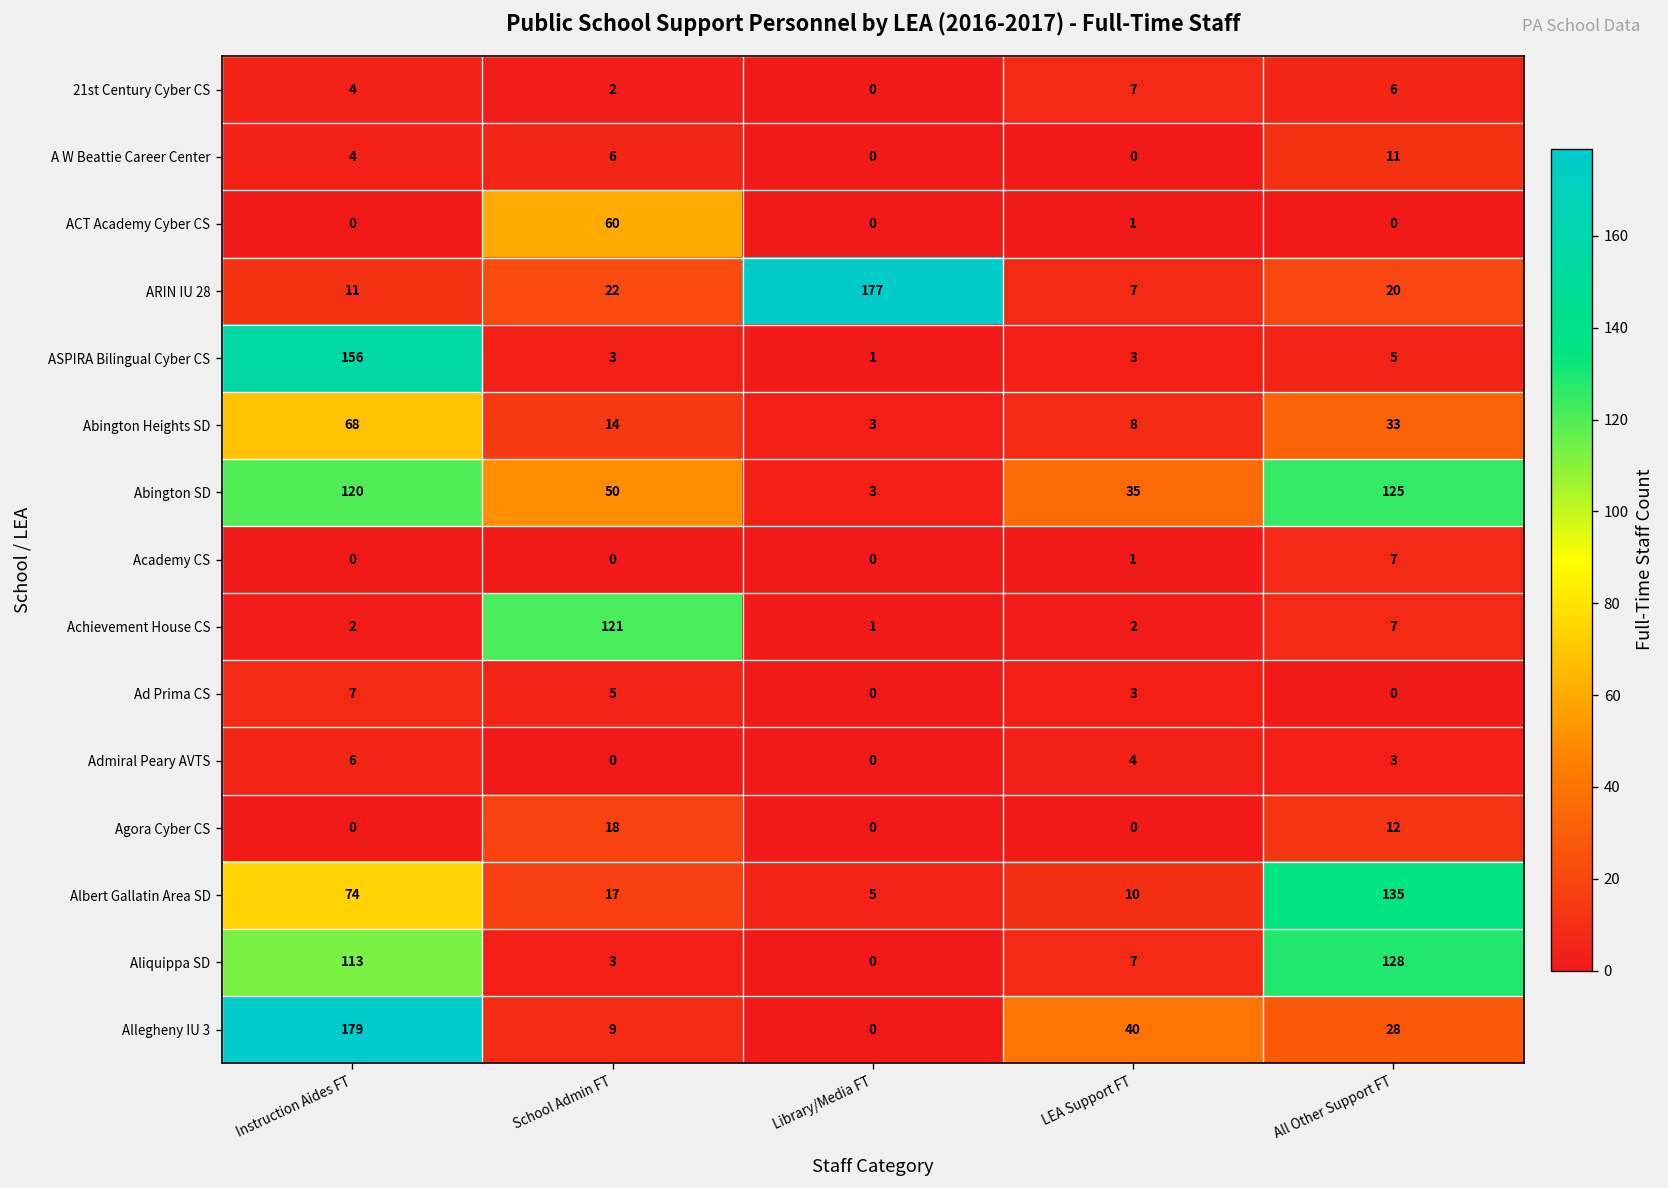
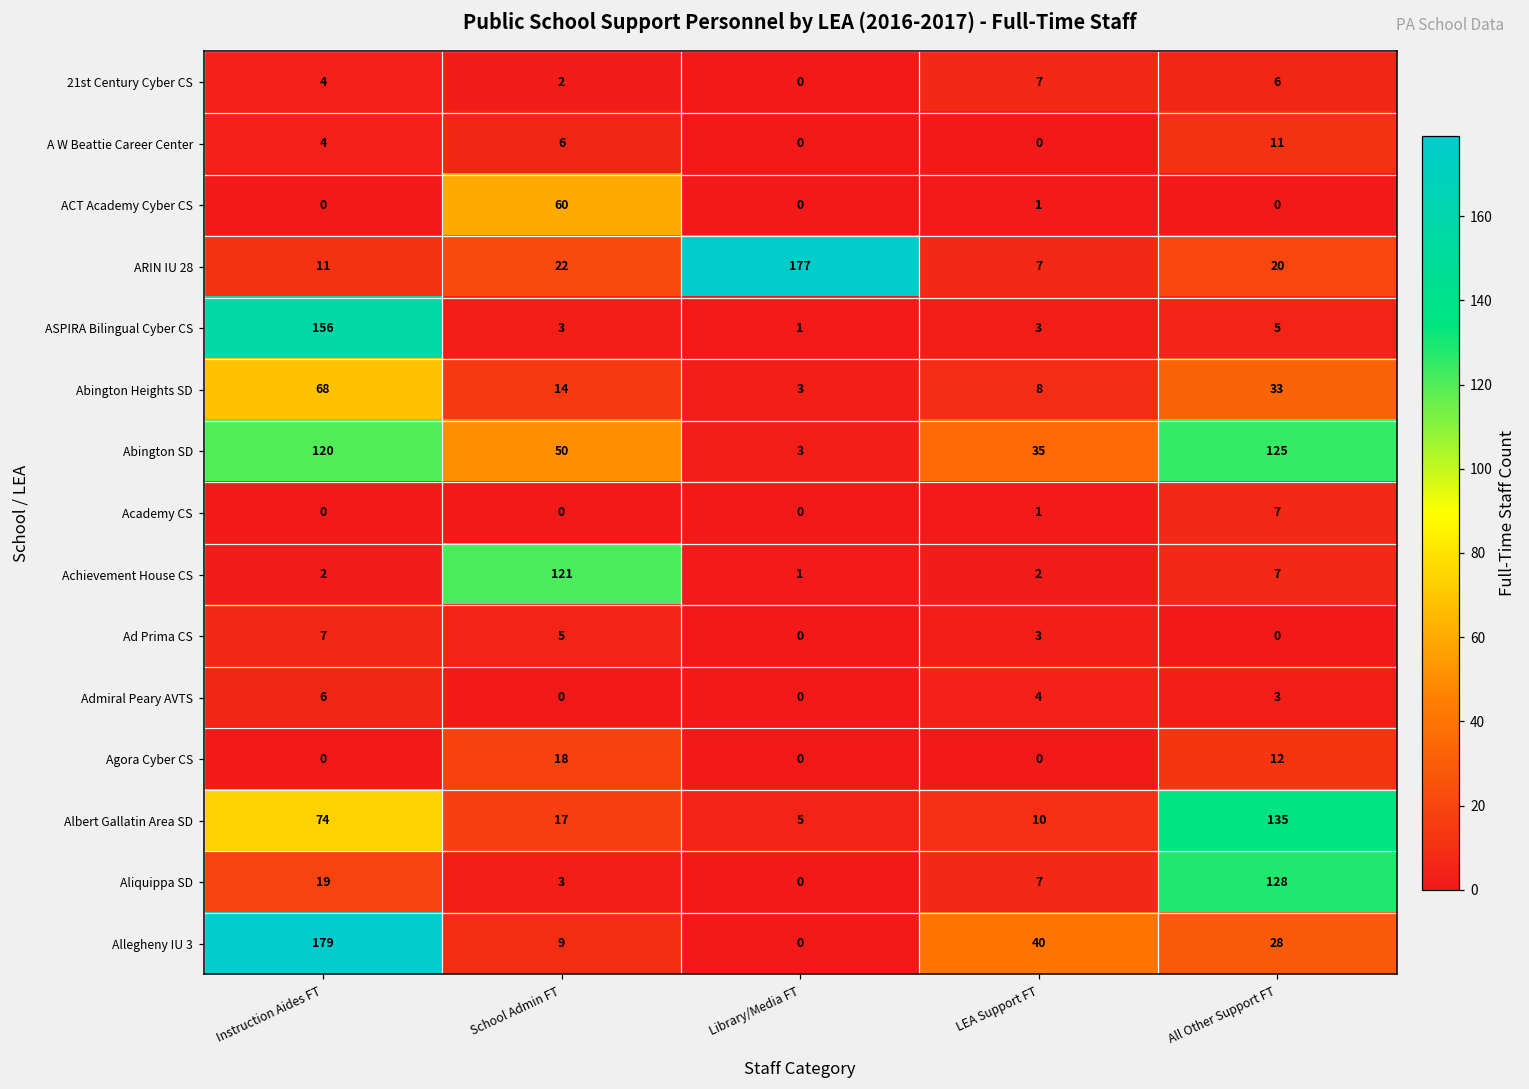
Aliquippa SD, Instruction Aides FT: 113 -> 19
